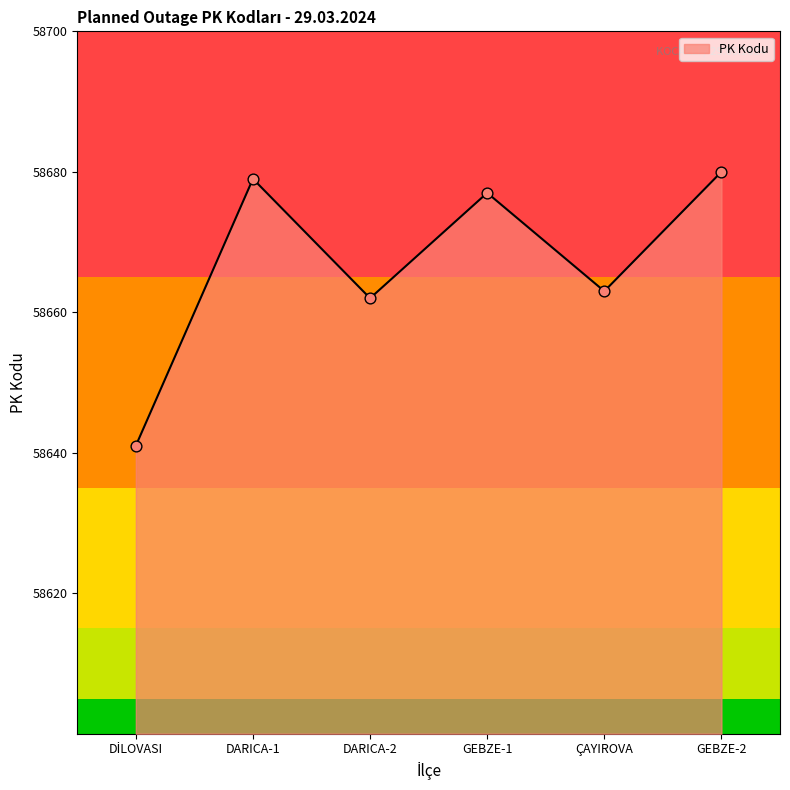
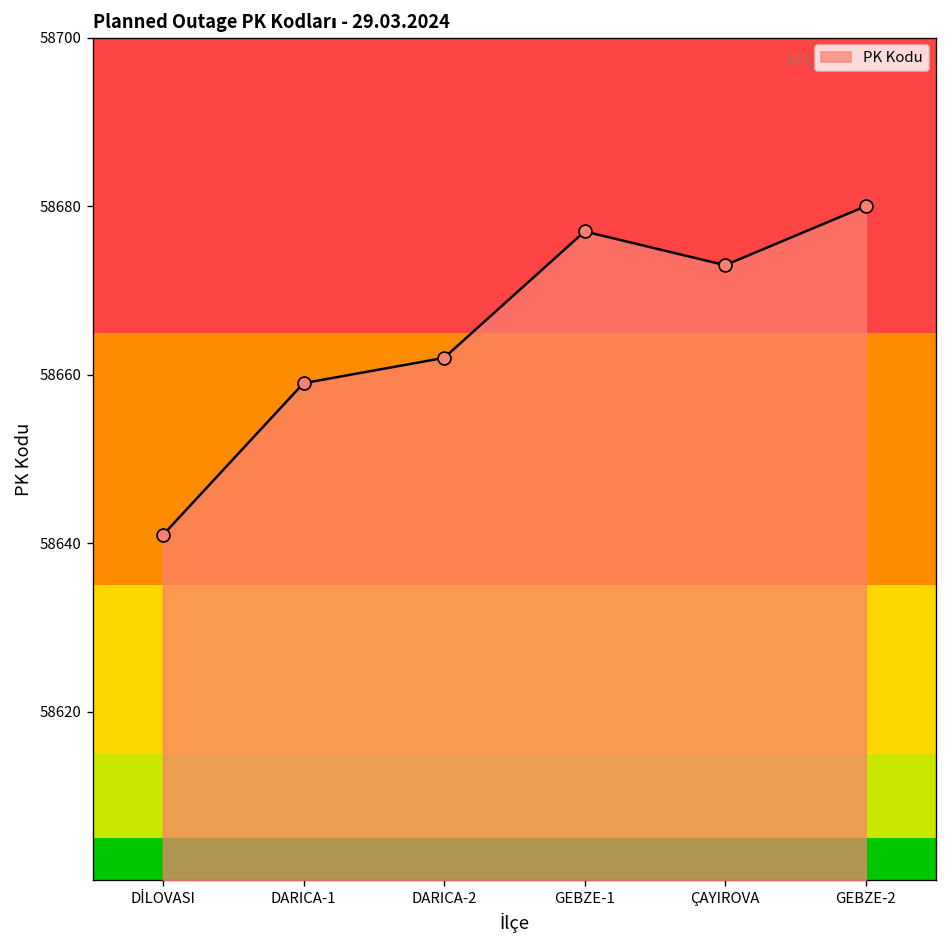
DARICA-1: 58679 -> 58659
ÇAYIROVA: 58663 -> 58673
